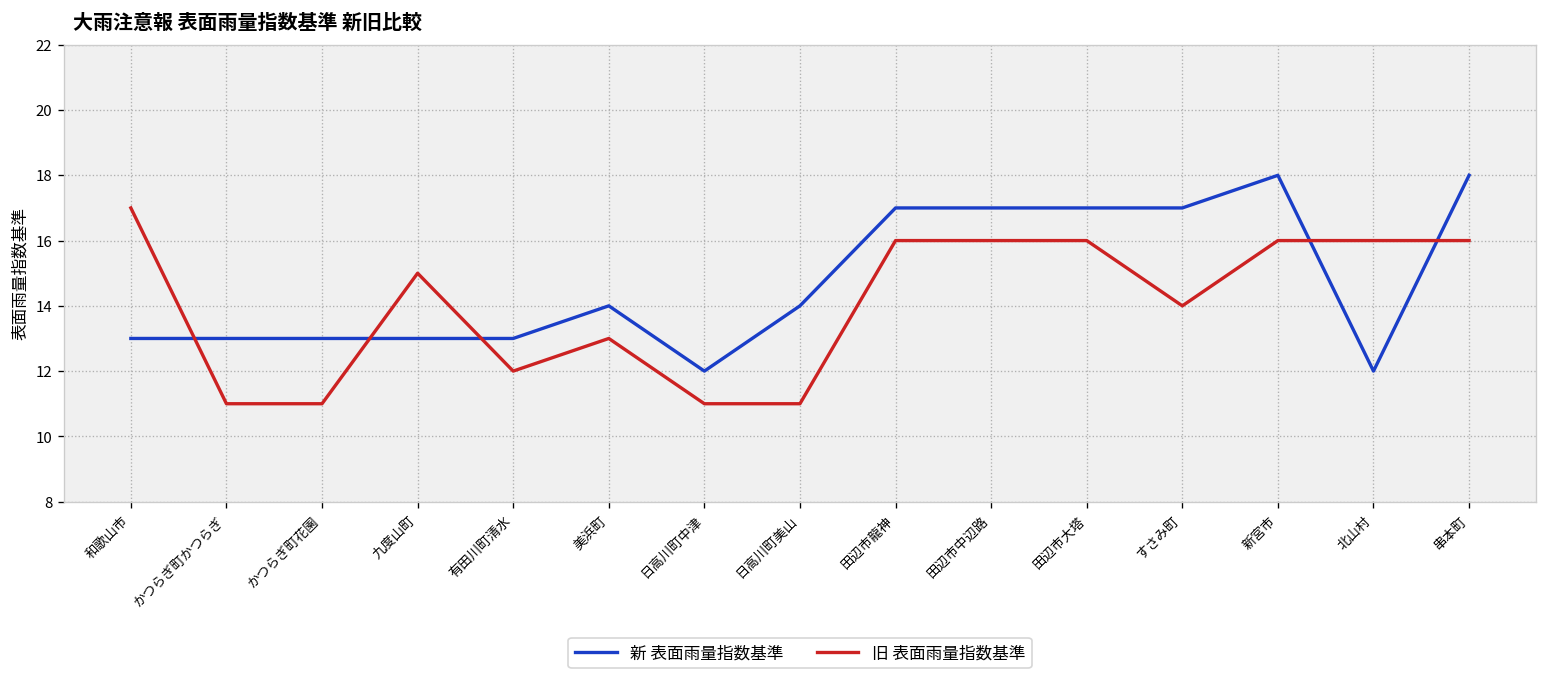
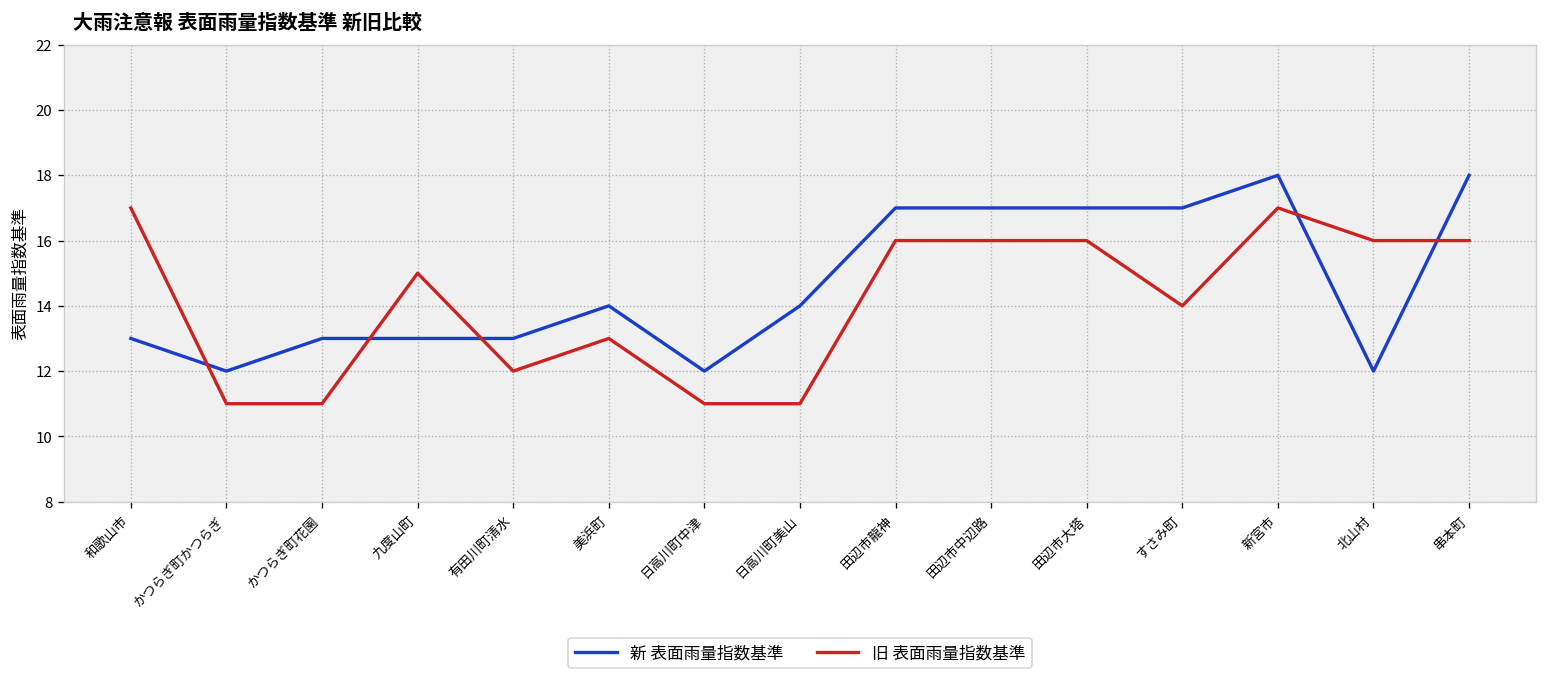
新 表面雨量指数基準, かつらぎ町かつらぎ: 13 -> 12
旧 表面雨量指数基準, 新宮市: 16 -> 17
